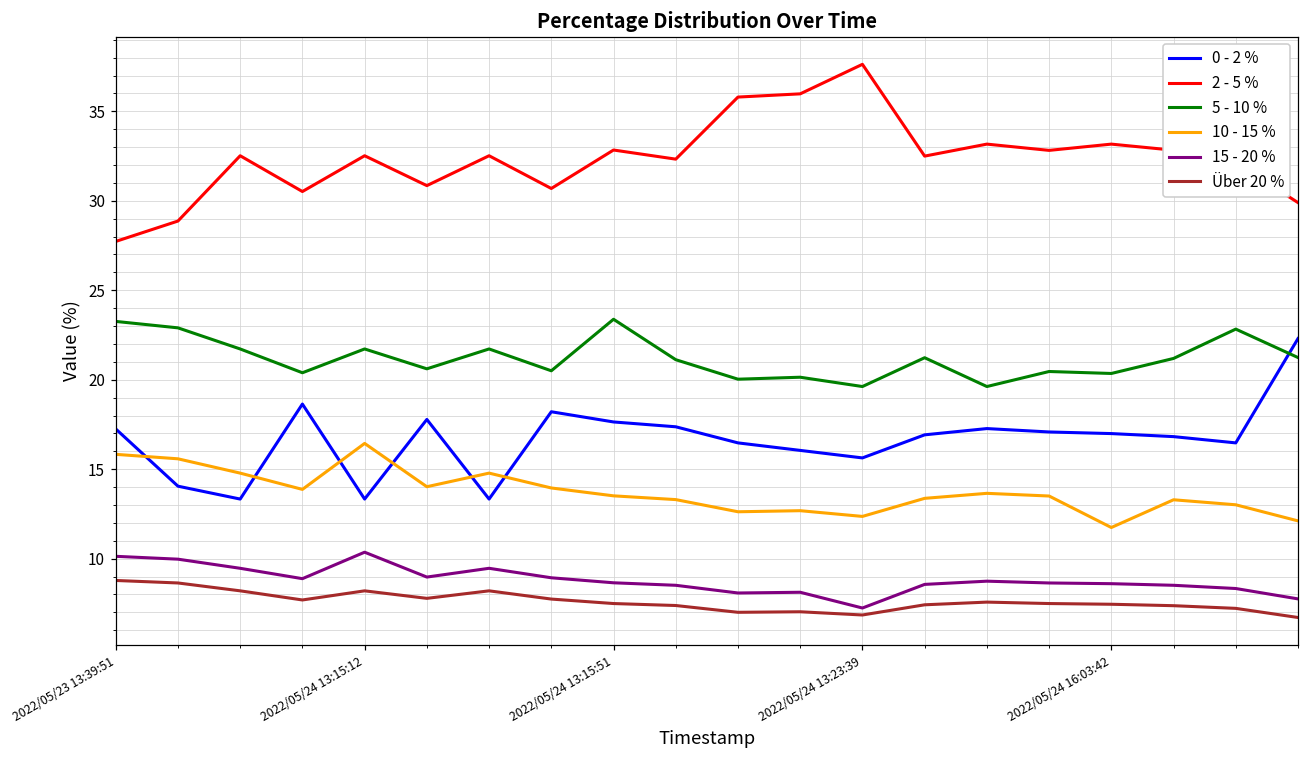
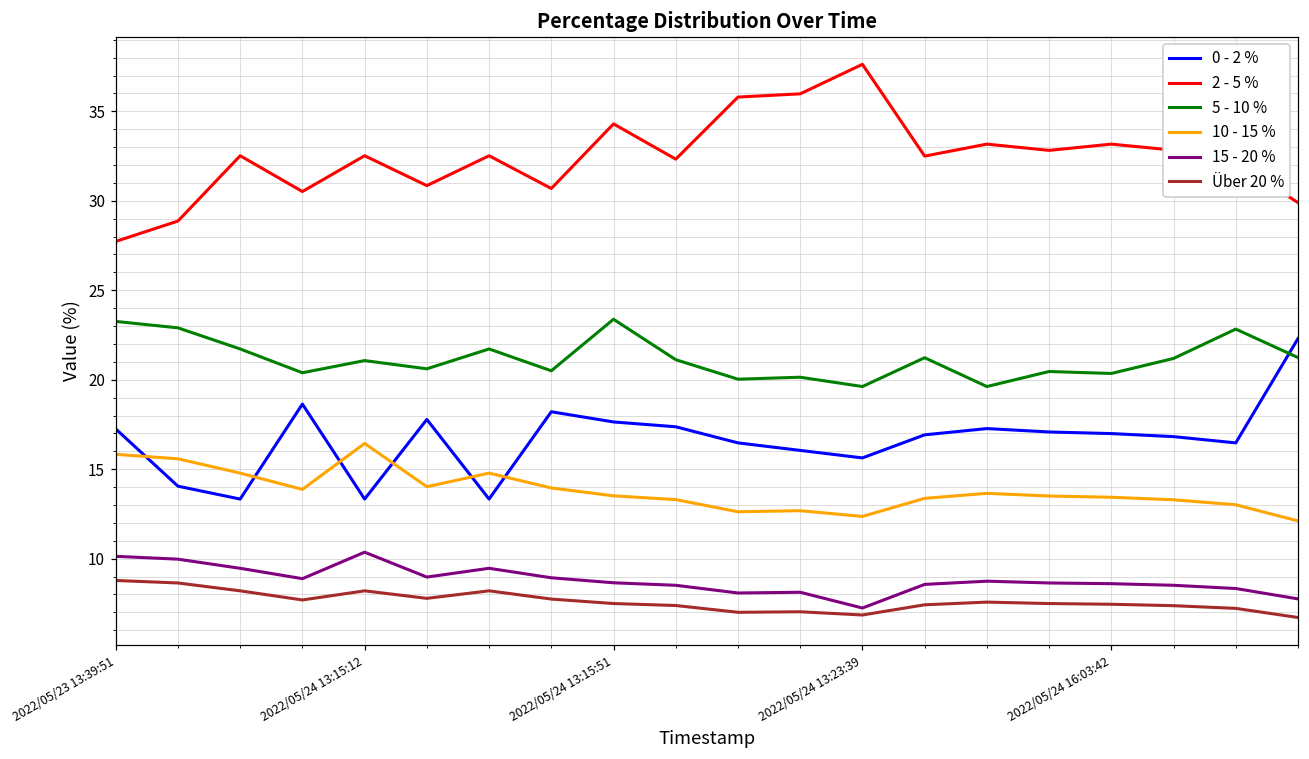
5 - 10 %, 2022/05/24 13:15:12: 21.7 -> 21.1
2 - 5 %, 2022/05/24 13:15:51: 32.8 -> 34.3
10 - 15 %, 2022/05/24 16:03:42: 11.7 -> 13.4
